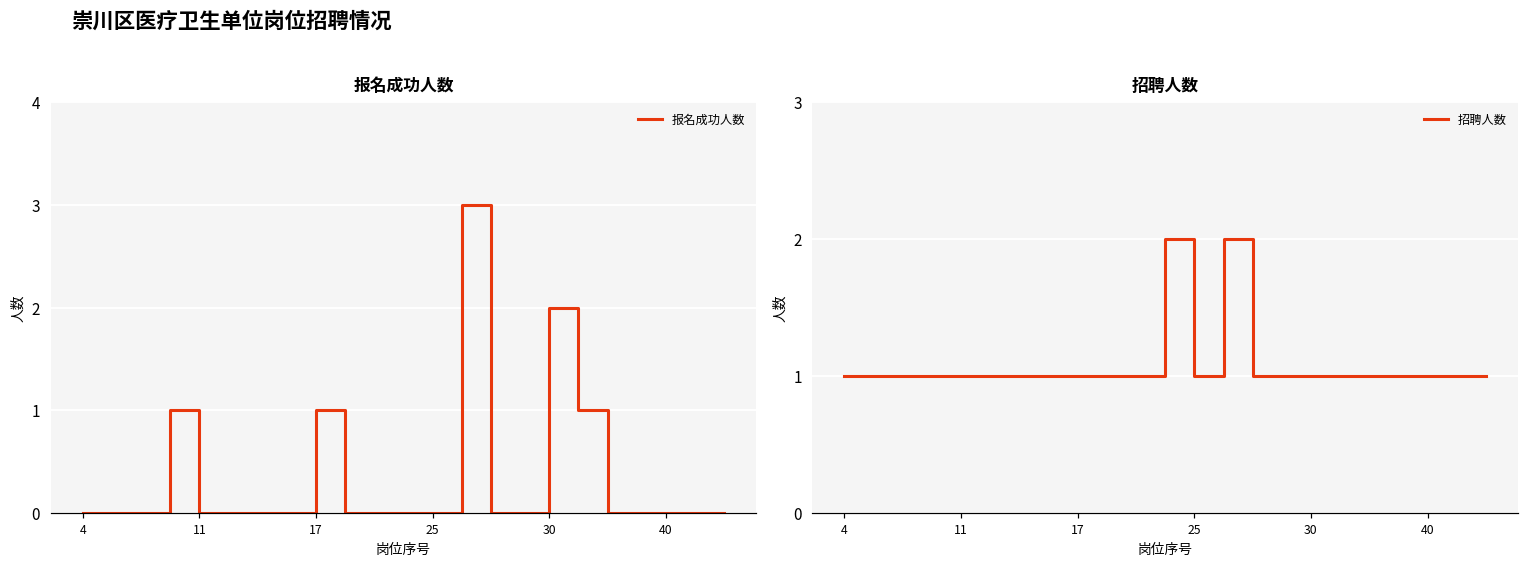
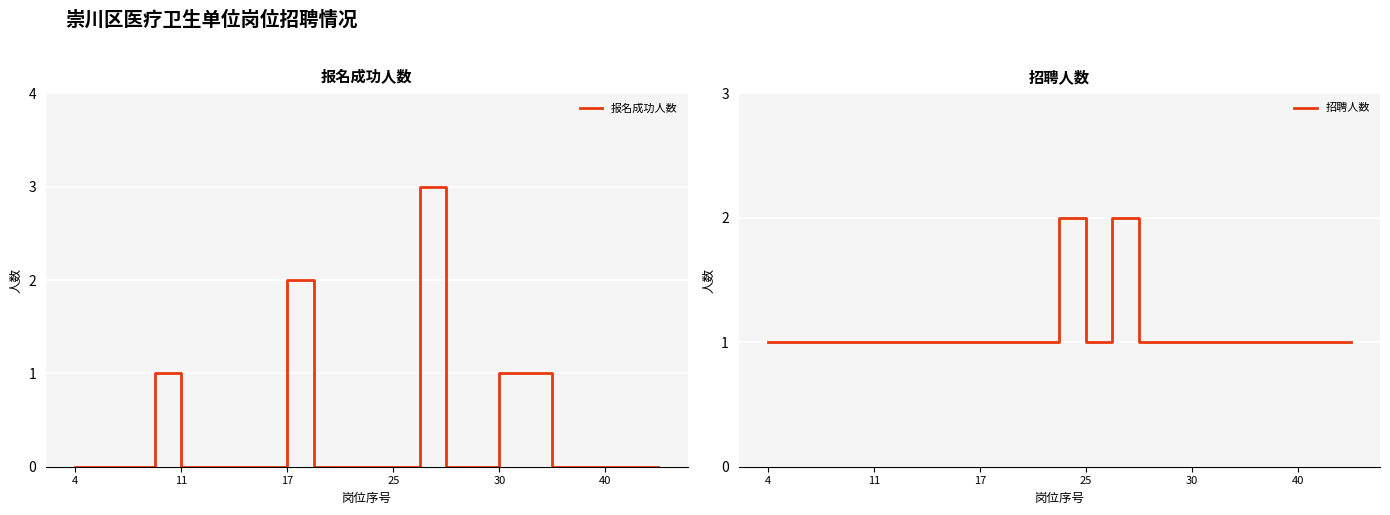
报名成功人数, 17: 1 -> 2
报名成功人数, 30: 2 -> 1
